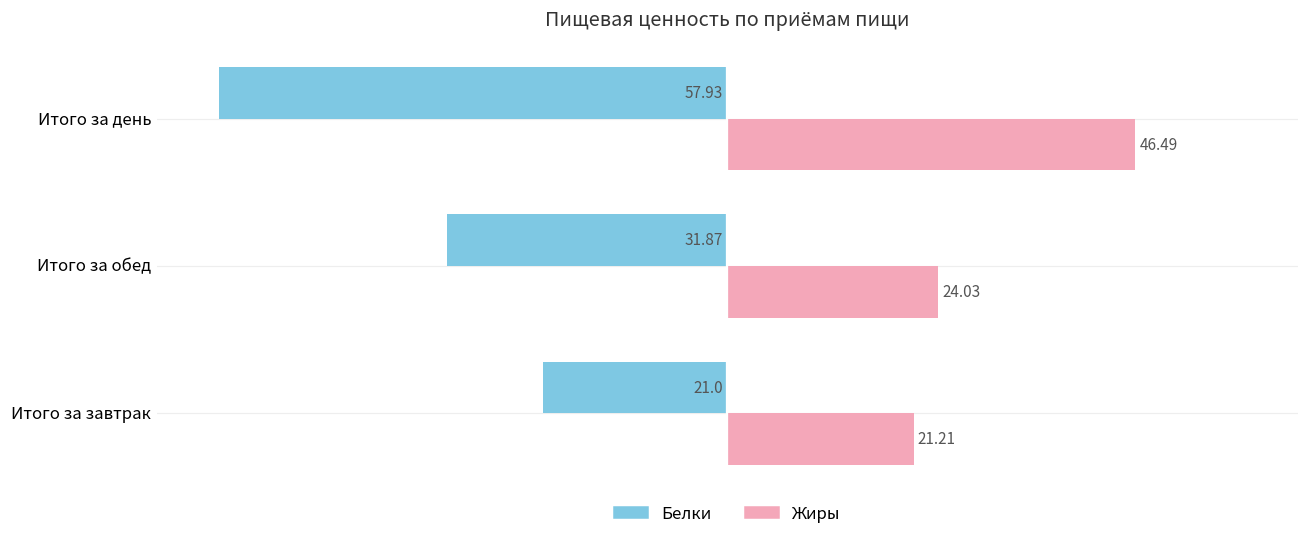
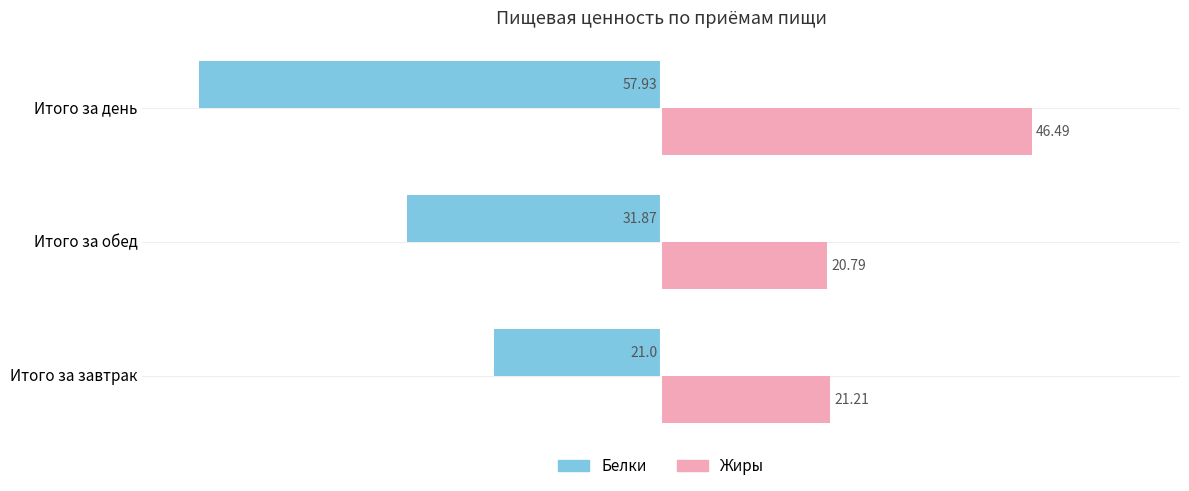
Жиры, Итого за обед: 24.03 -> 20.79
